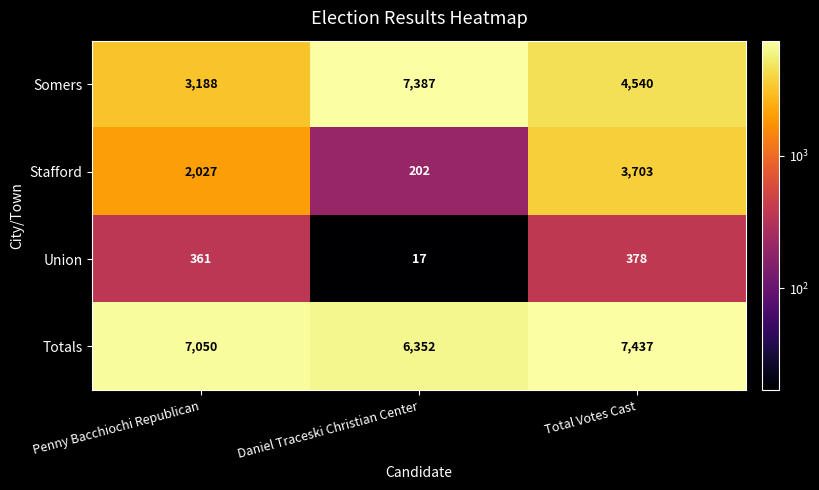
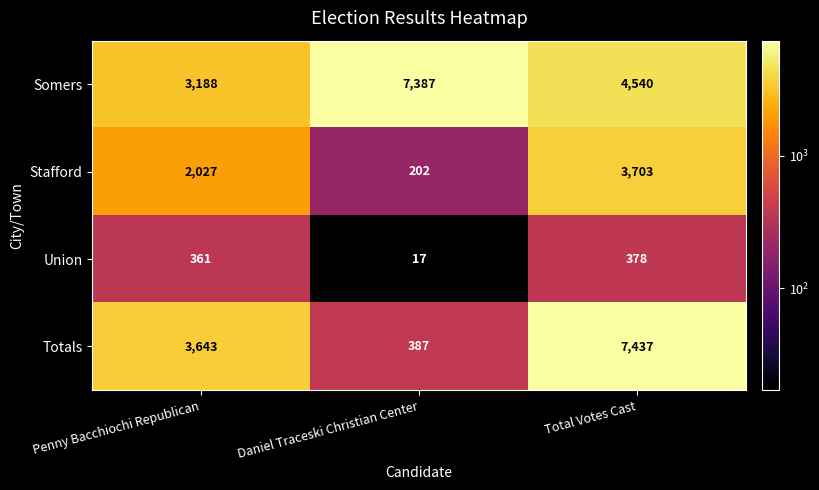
Totals, Penny Bacchiochi Republican: 7,050 -> 3,643
Totals, Daniel Traceski Christian Center: 6,352 -> 387
